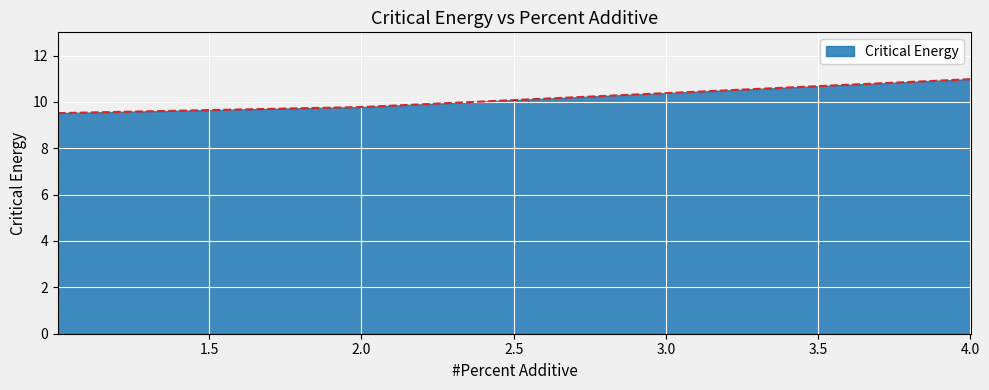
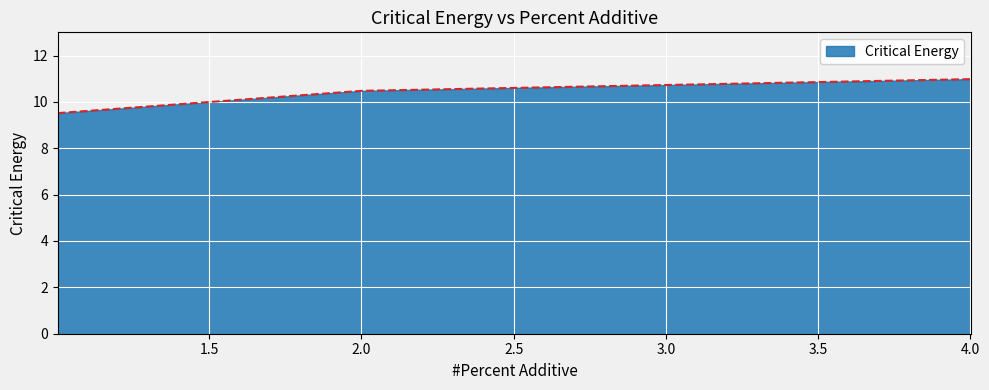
2.0: 9.8 -> 10.5
